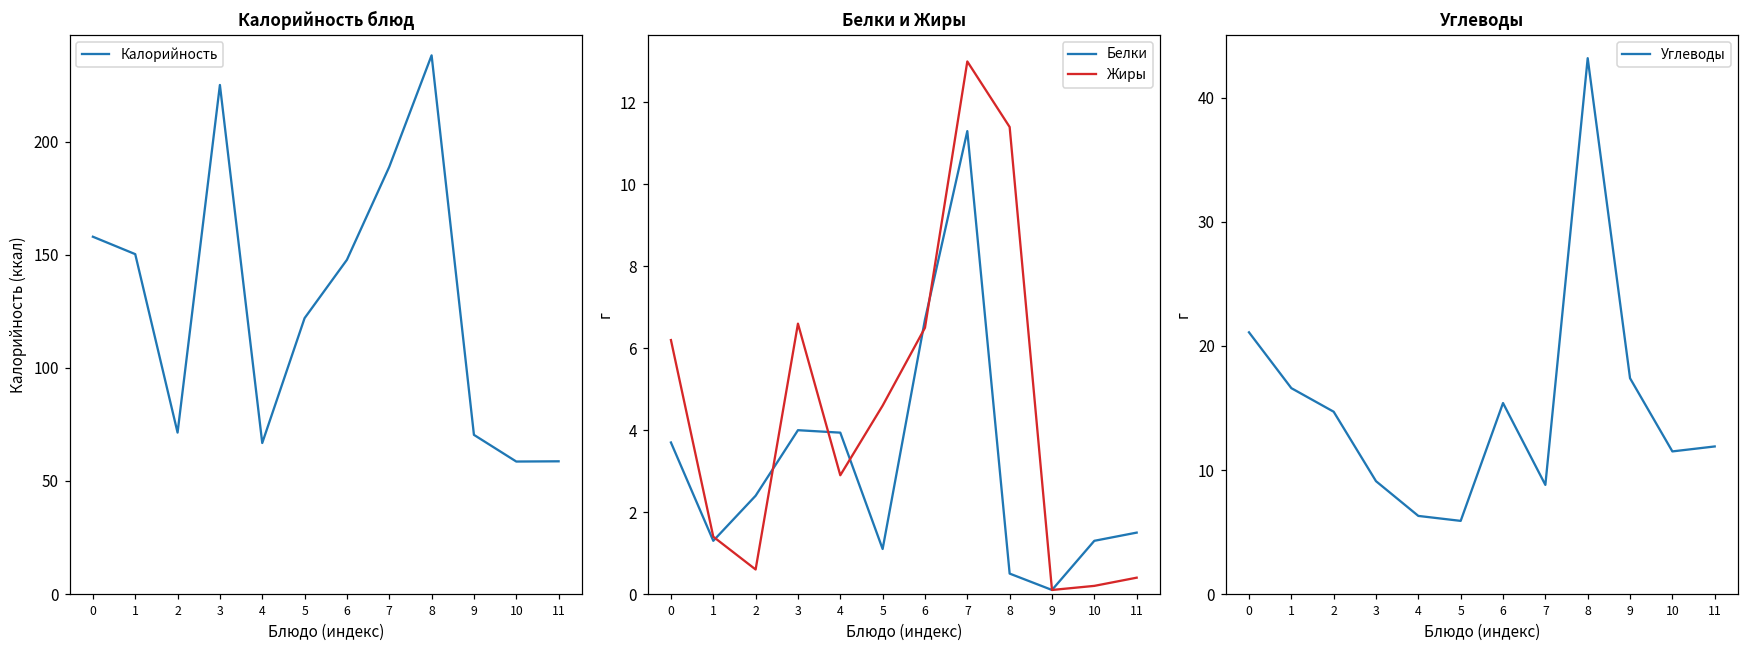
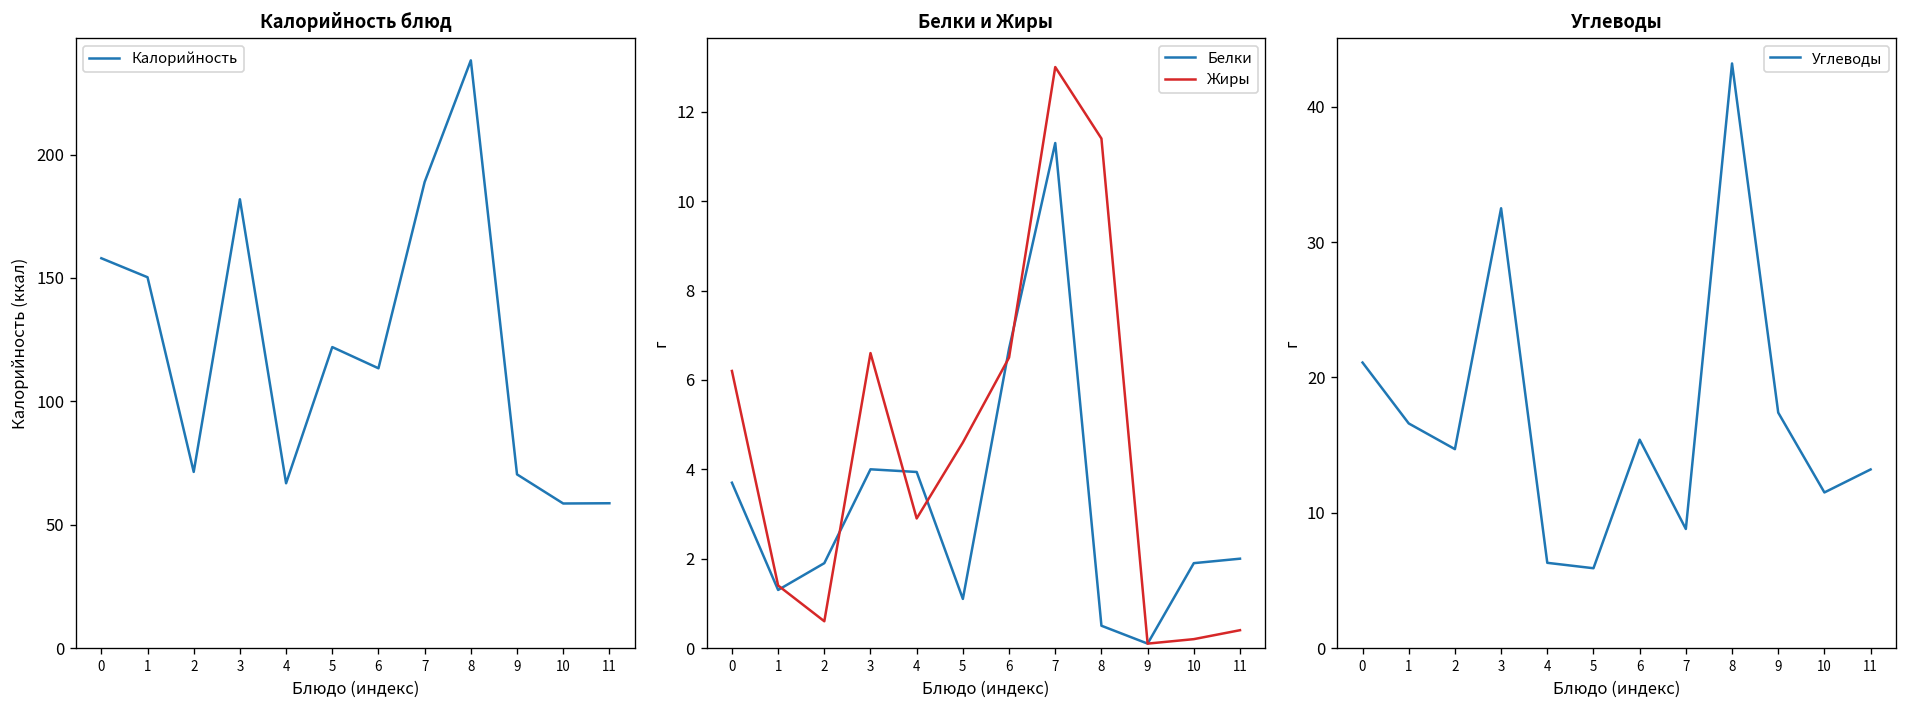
Калорийность блюд, 3: 225 -> 182
Калорийность блюд, 6: 148 -> 113
Белки и Жиры, Белки, 2: 2.4 -> 1.9
Белки и Жиры, Белки, 10: 1.3 -> 1.9
Белки и Жиры, Белки, 11: 1.5 -> 2.0
Углеводы, 3: 9.1 -> 32.5
Углеводы, 11: 11.9 -> 13.2
